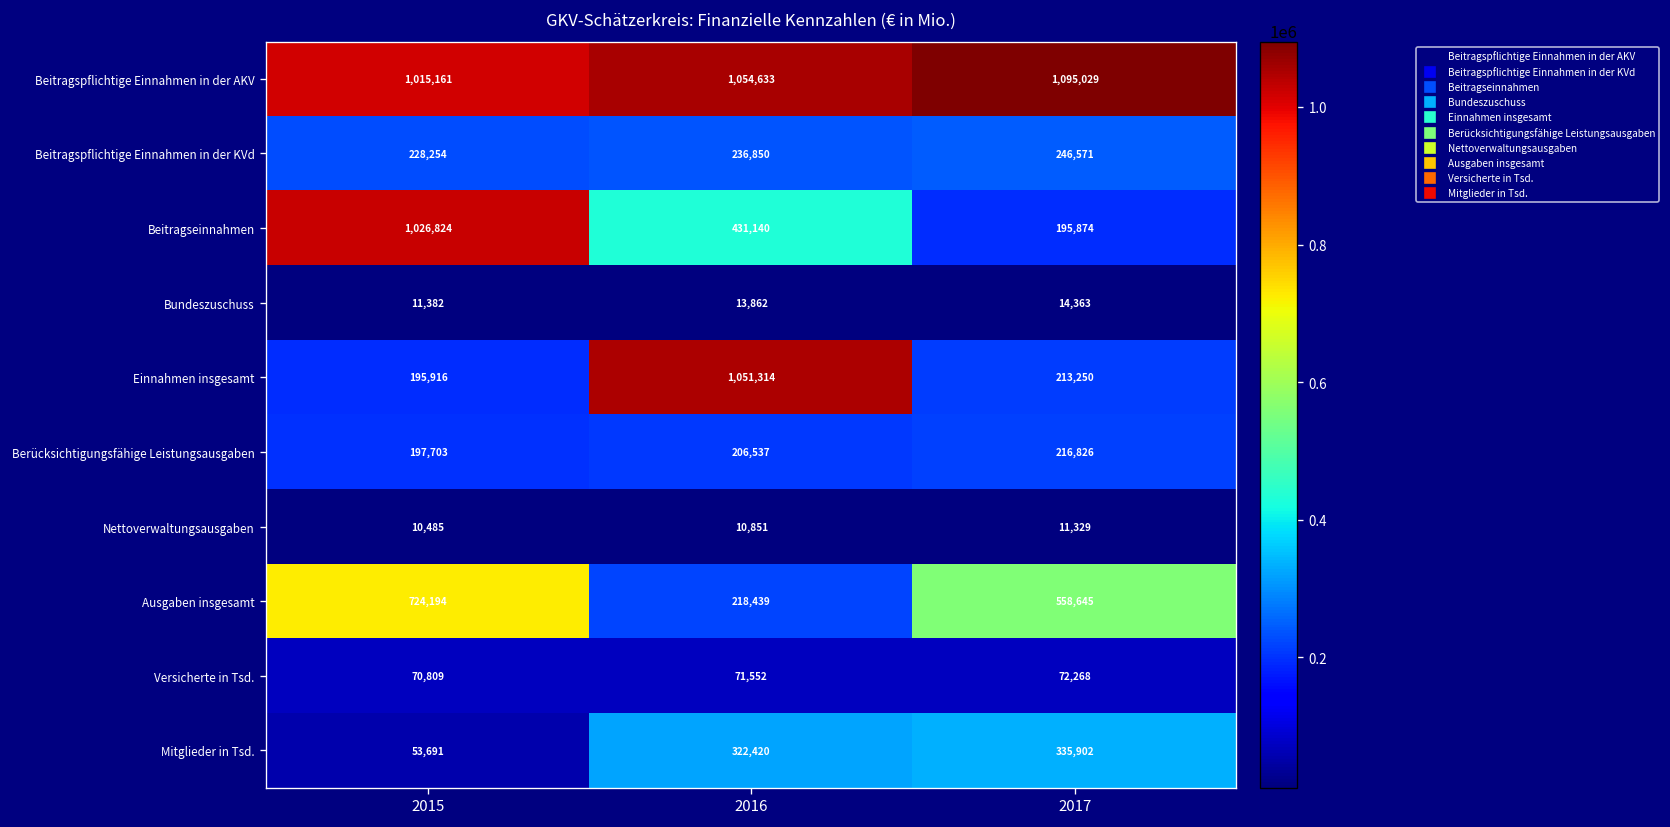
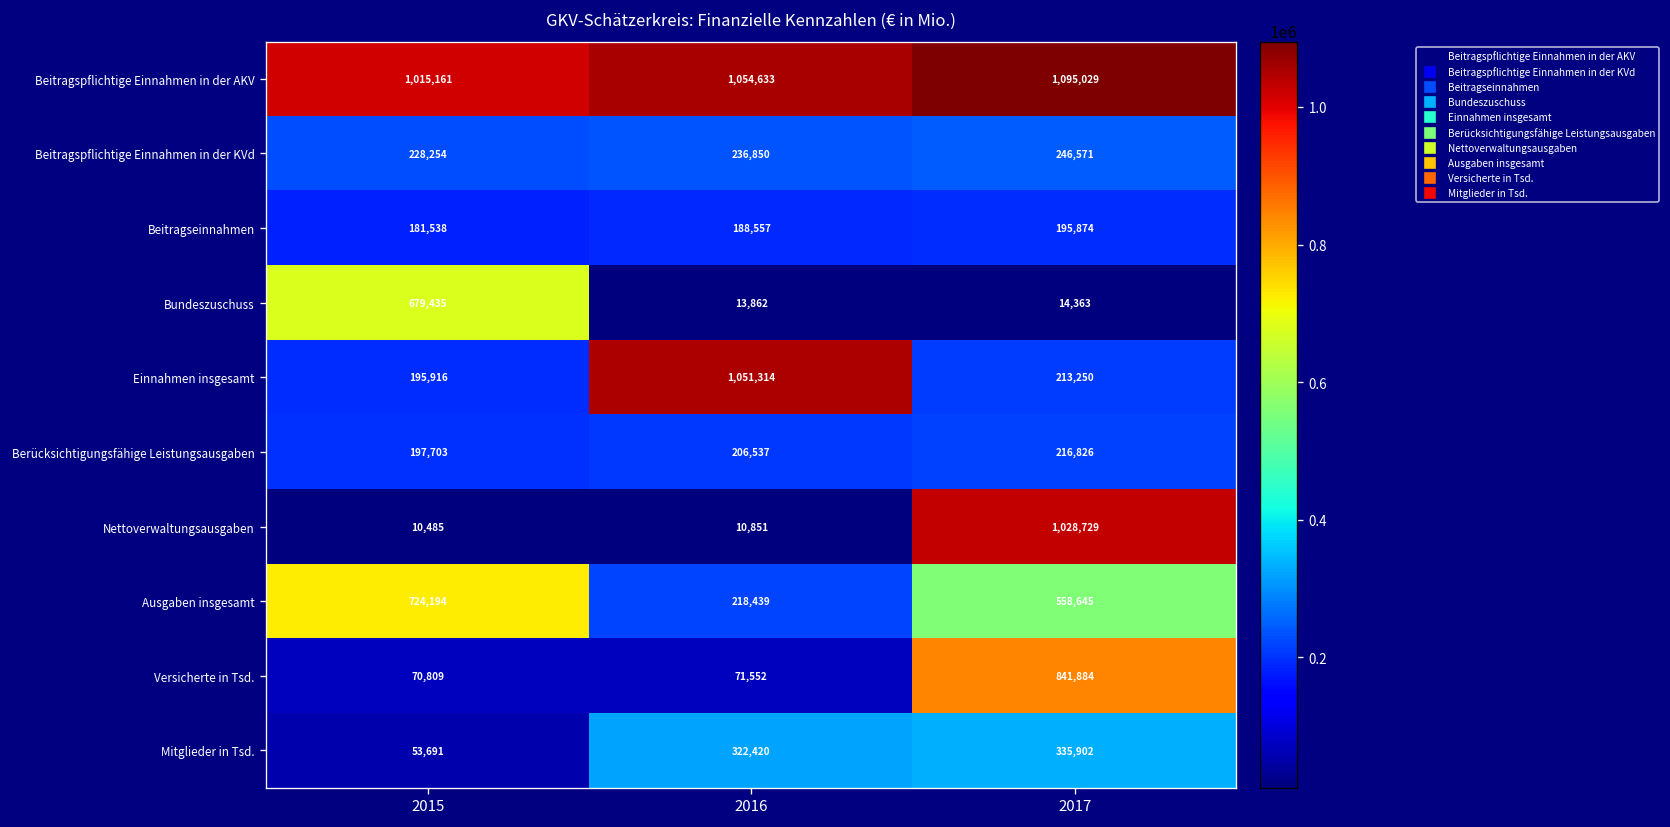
Beitragseinnahmen, 2015: 1,026,824 -> 181,538
Beitragseinnahmen, 2016: 431,140 -> 188,557
Bundeszuschuss, 2015: 11,382 -> 679,435
Nettoverwaltungsausgaben, 2017: 11,329 -> 1,028,729
Versicherte in Tsd., 2017: 72,268 -> 841,884
